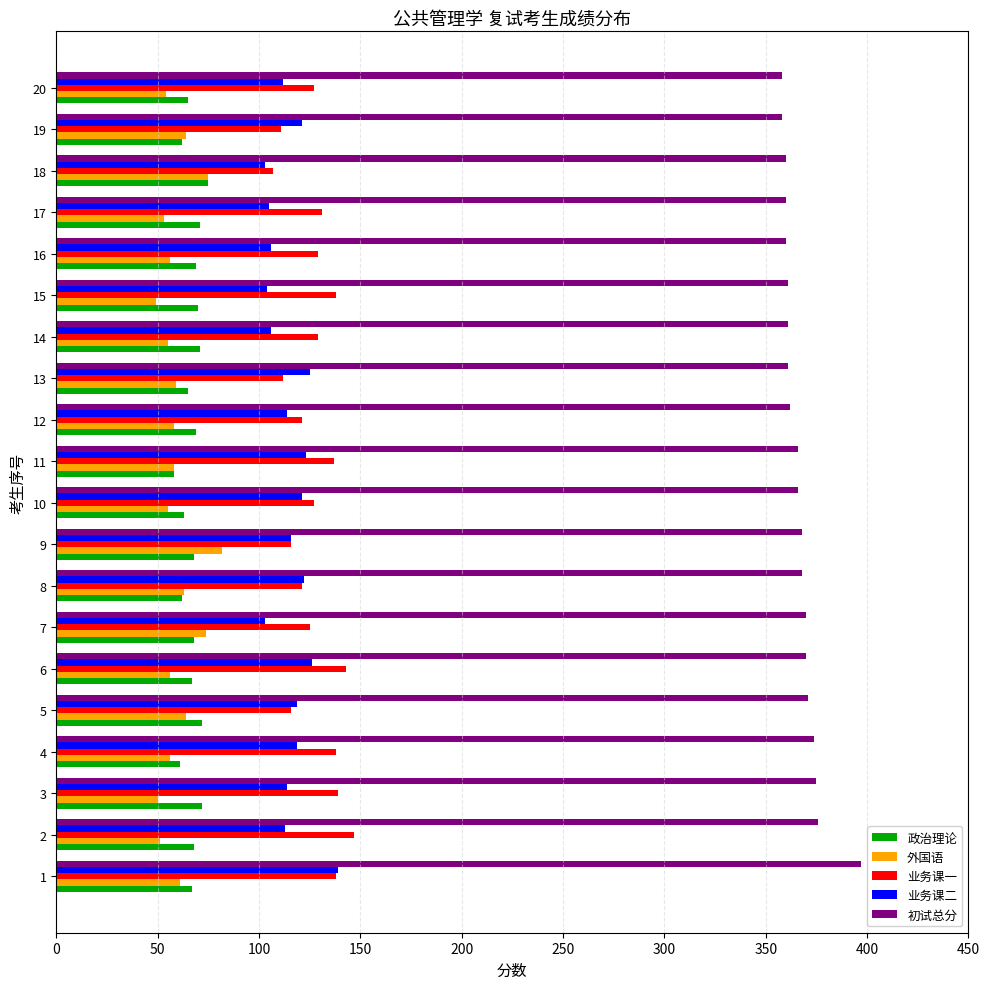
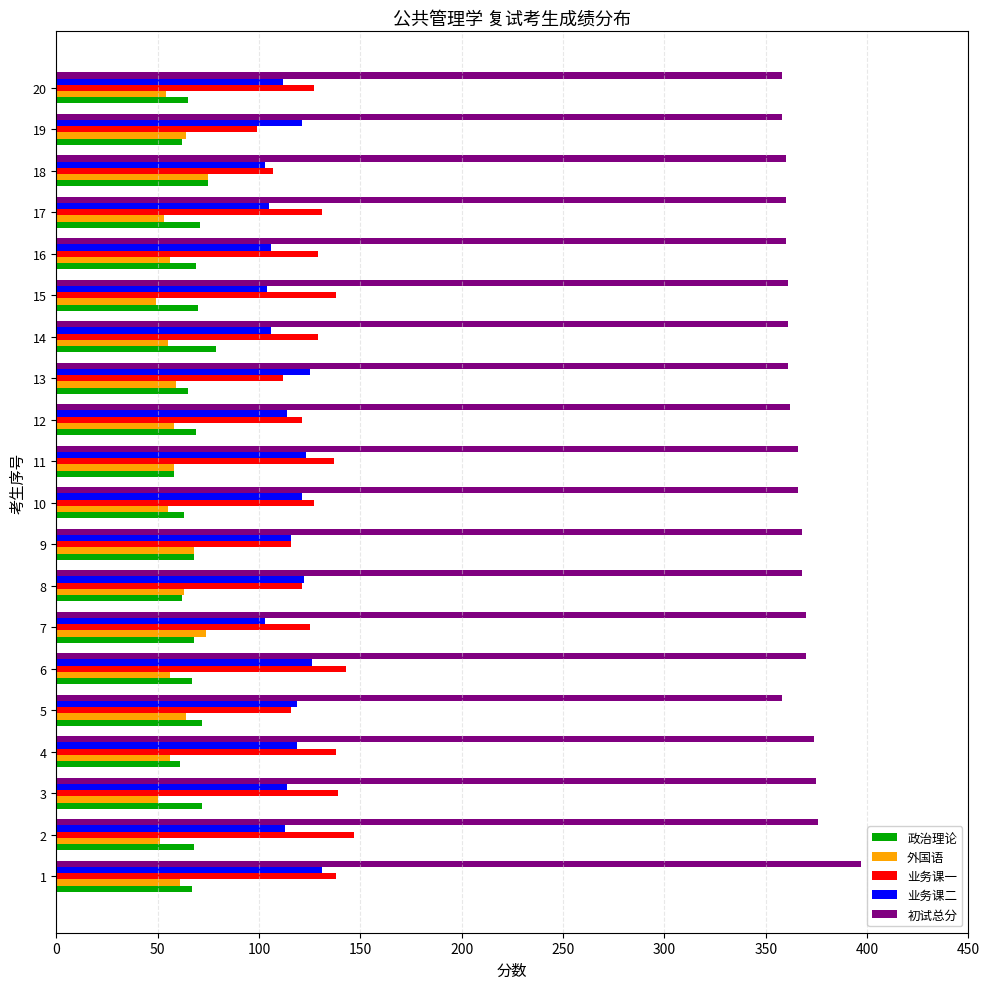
业务课一, 19: 111 -> 99
政治理论, 14: 71 -> 79
外国语, 9: 82 -> 68
初试总分, 5: 371 -> 358
业务课二, 1: 139 -> 131
